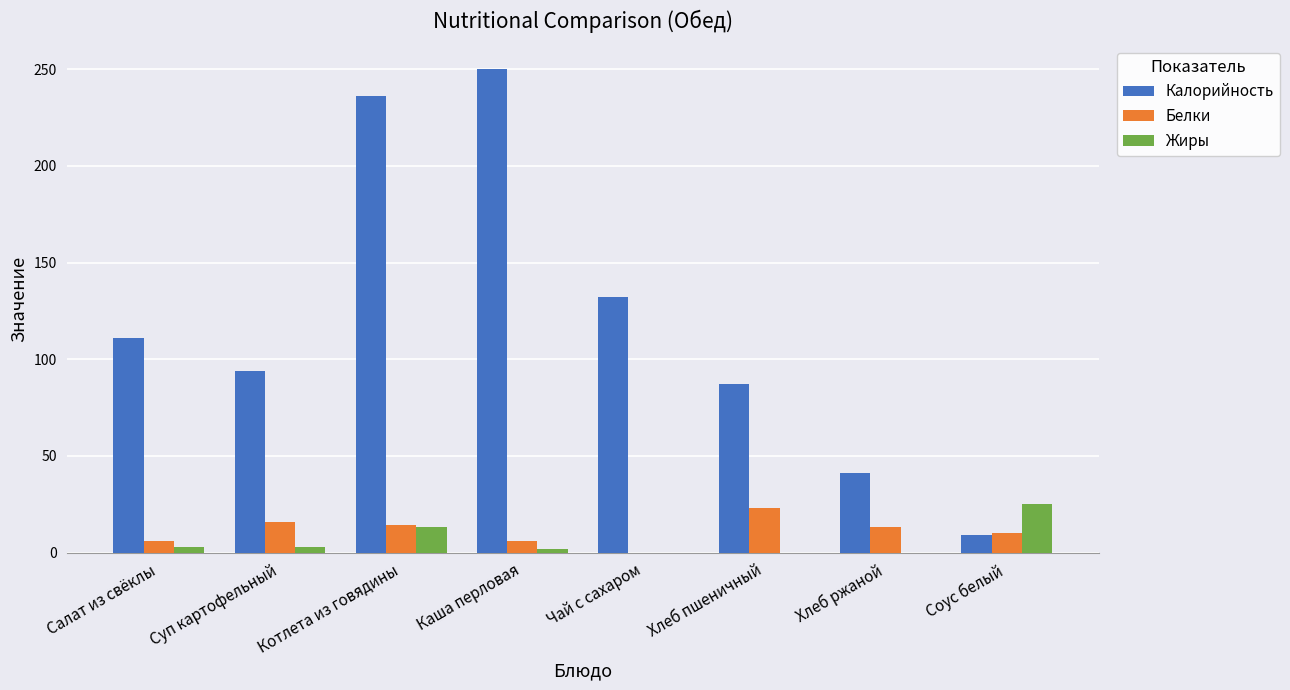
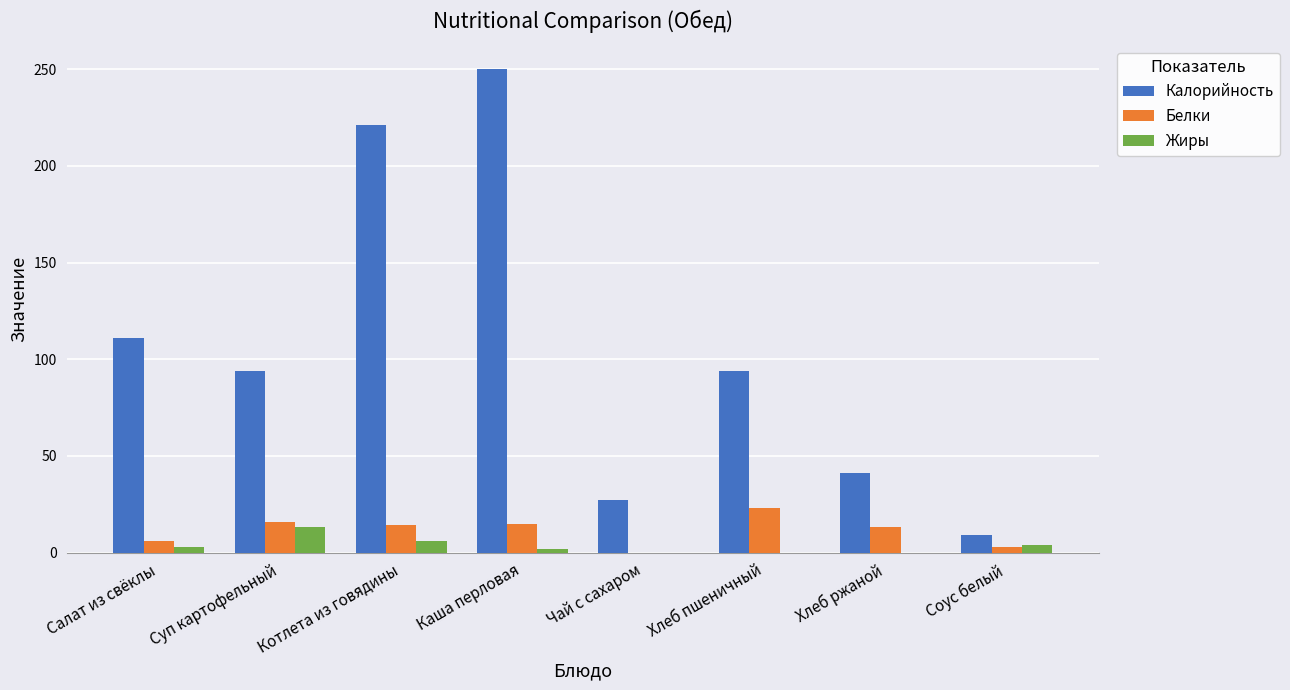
Жиры, Суп картофельный: 3 -> 13
Калорийность, Котлета из говядины: 236 -> 221
Жиры, Котлета из говядины: 13 -> 6
Белки, Каша перловая: 6 -> 15
Калорийность, Чай с сахаром: 132 -> 27
Калорийность, Хлеб пшеничный: 87 -> 94
Белки, Соус белый: 10 -> 3
Жиры, Соус белый: 25 -> 4
